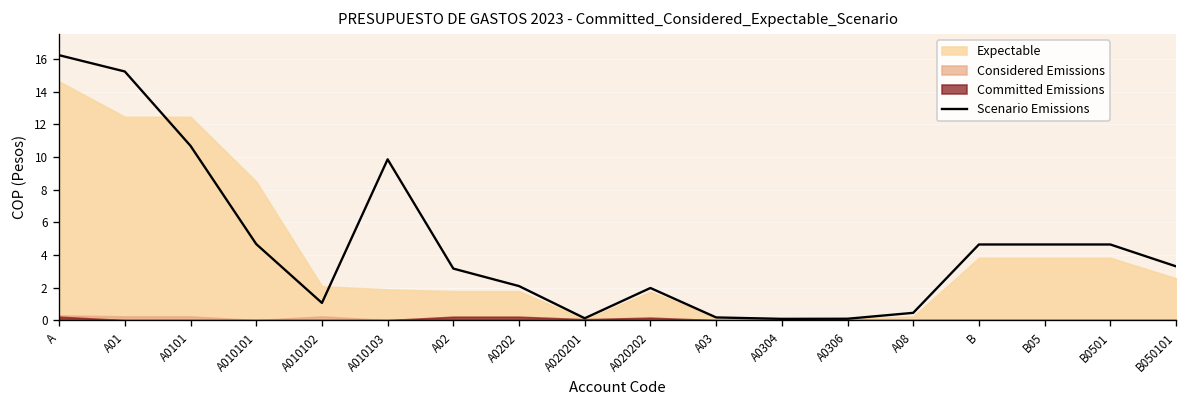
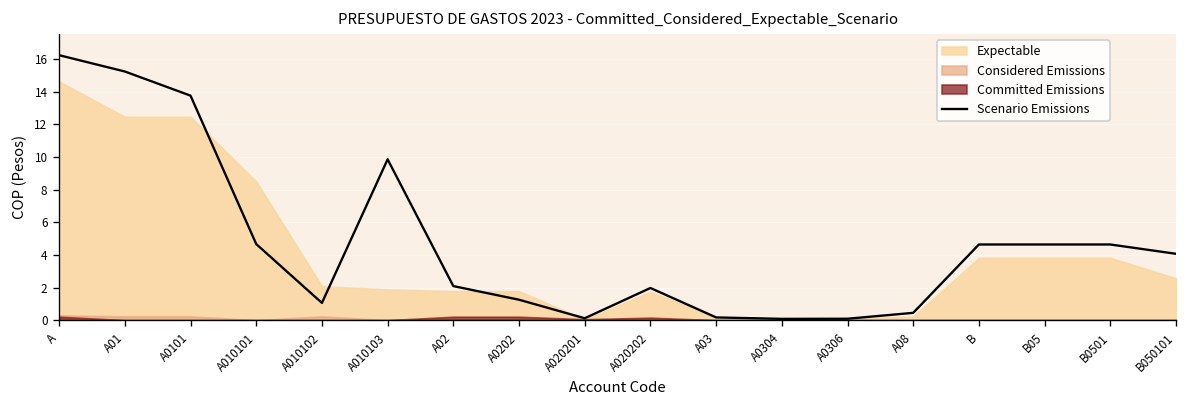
Scenario Emissions, A0101: 10.7 -> 13.8
Scenario Emissions, A02: 3.2 -> 2.1
Scenario Emissions, A0202: 2.1 -> 1.3
Scenario Emissions, B050101: 3.3 -> 4.1
